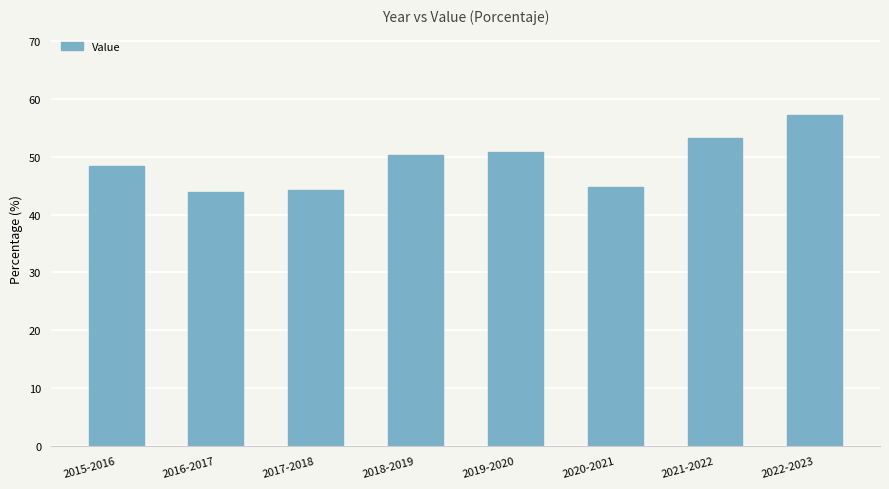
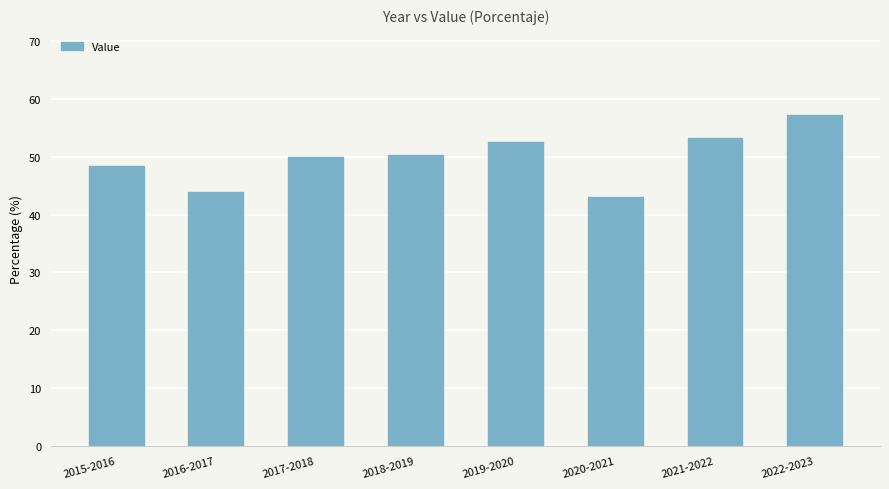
2017-2018: 44 -> 50
2019-2020: 51 -> 53
2020-2021: 45 -> 43
